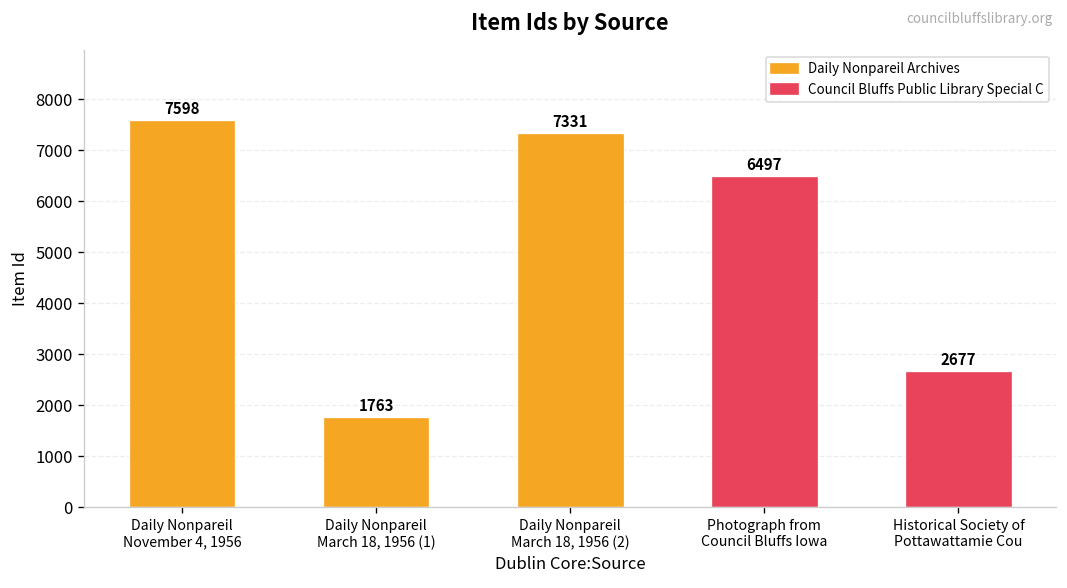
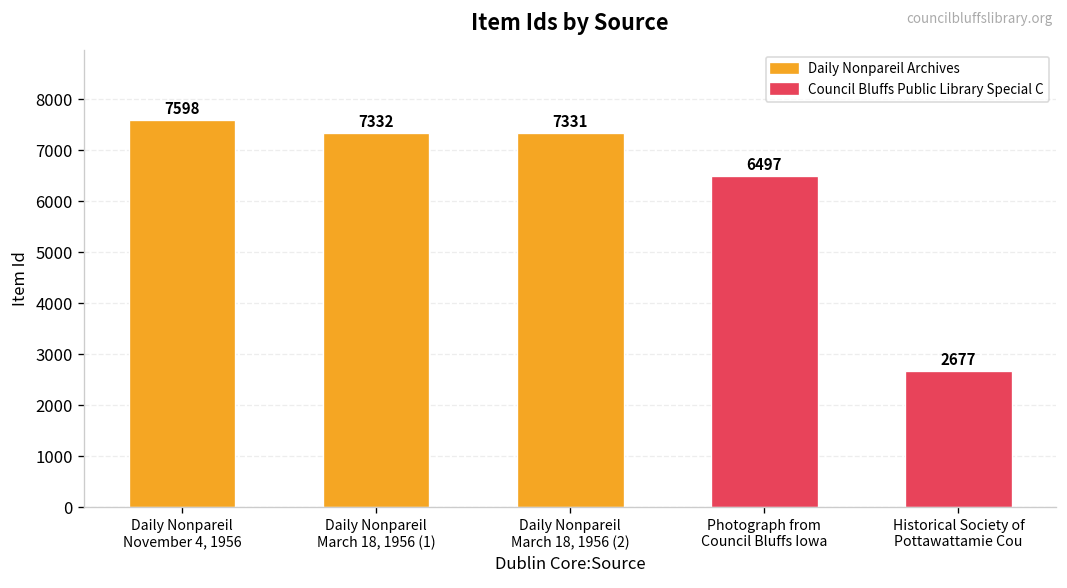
Daily Nonpareil March 18, 1956 (1): 1763 -> 7332
